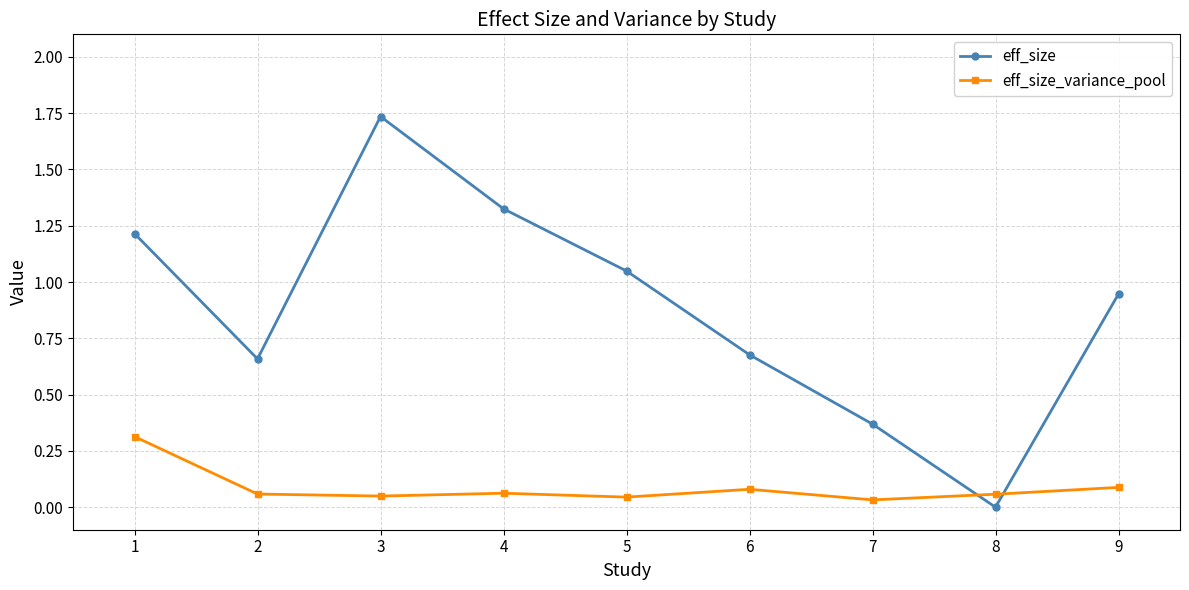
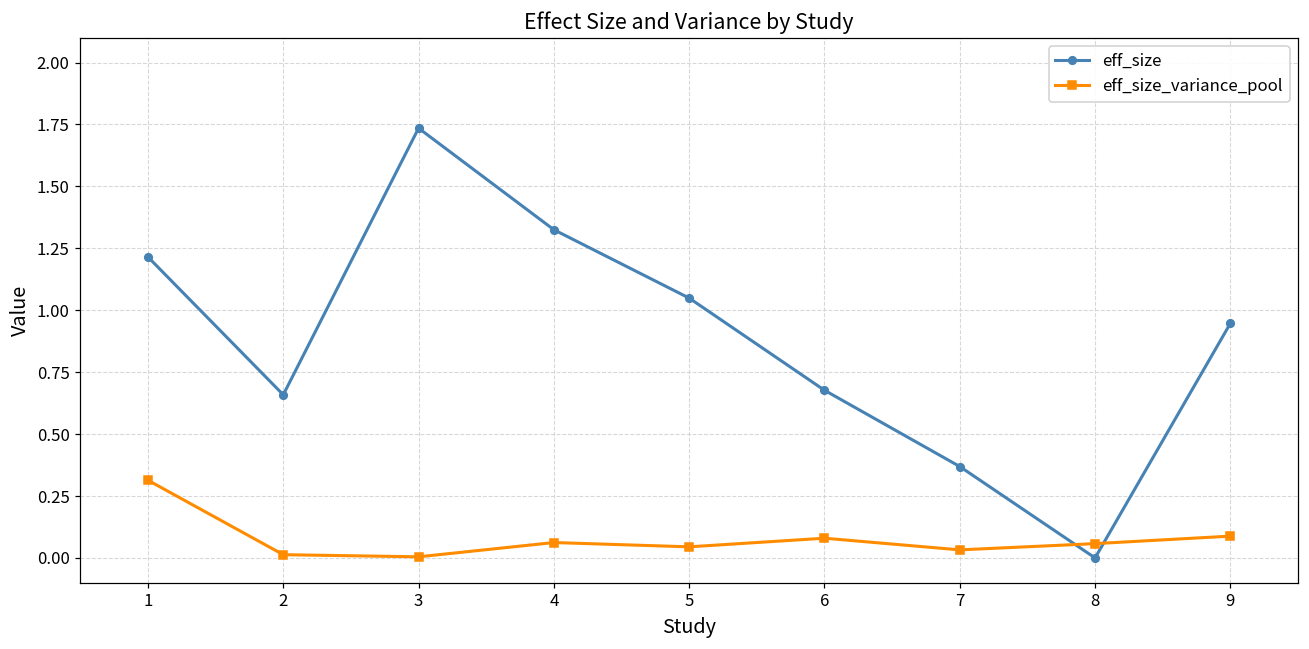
eff_size_variance_pool, 2: 0.06 -> 0.01
eff_size_variance_pool, 3: 0.05 -> 0.00
